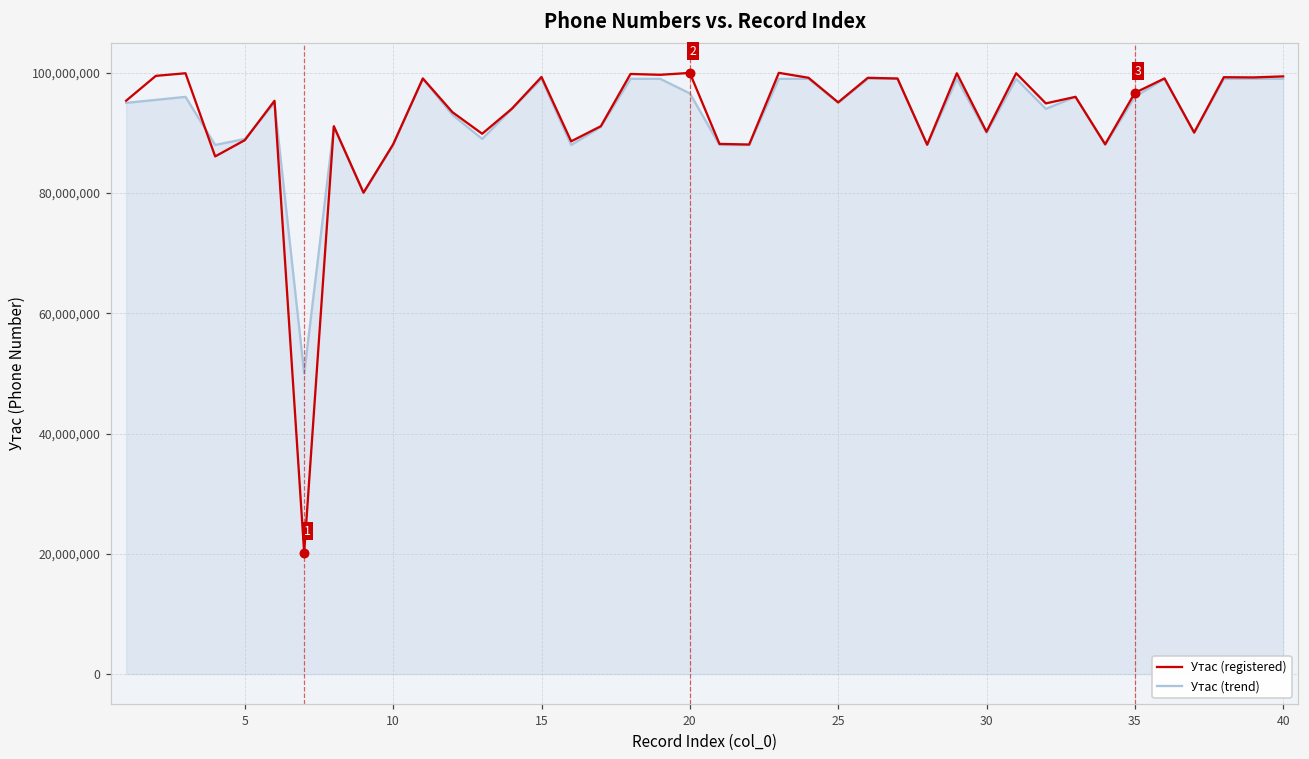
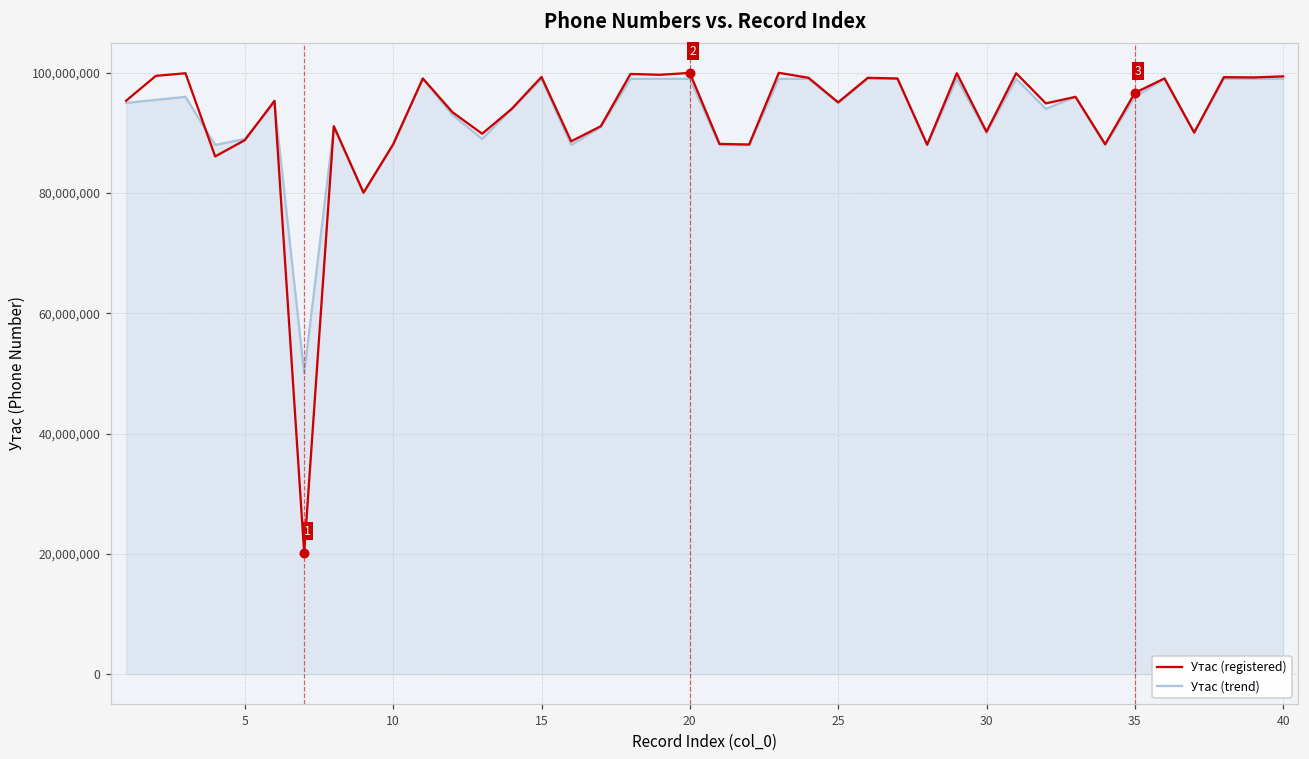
Утас (trend), 20: 97,000,000 -> 99,000,000
